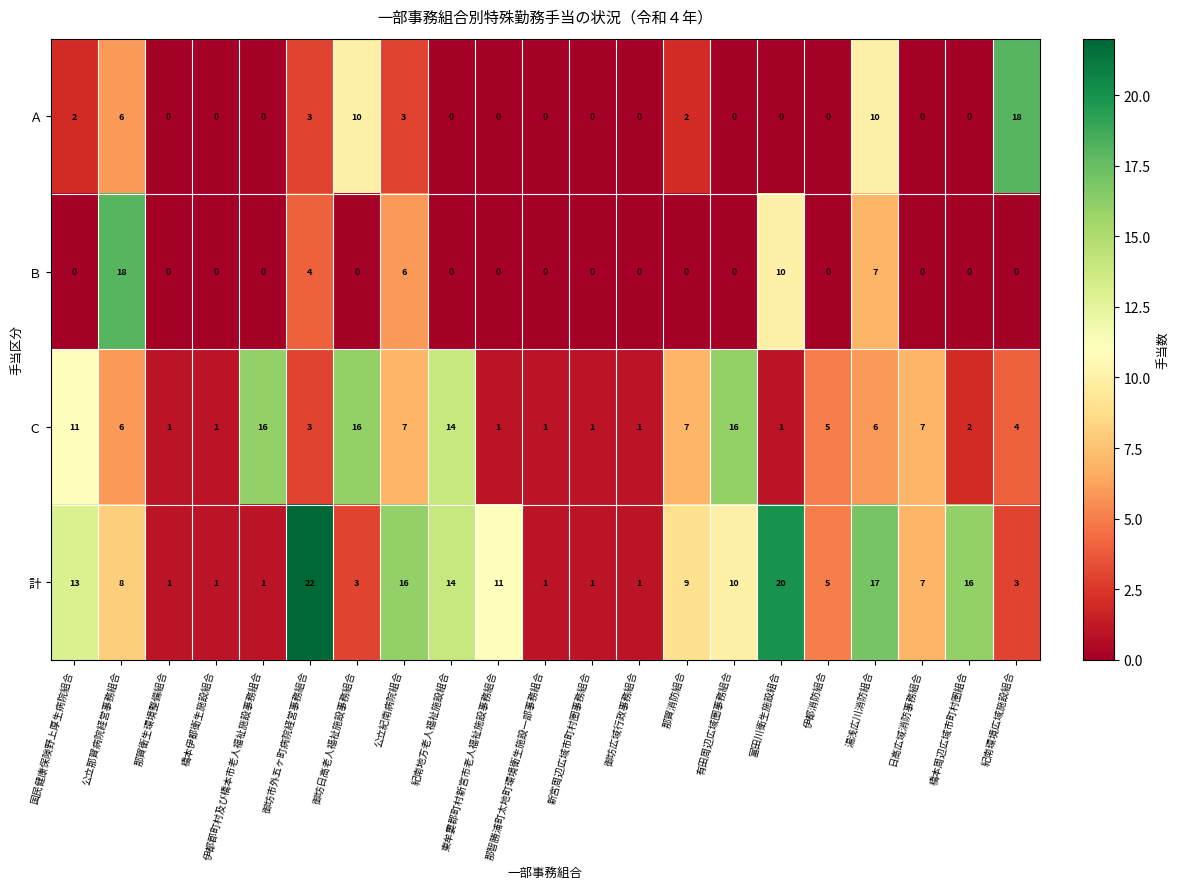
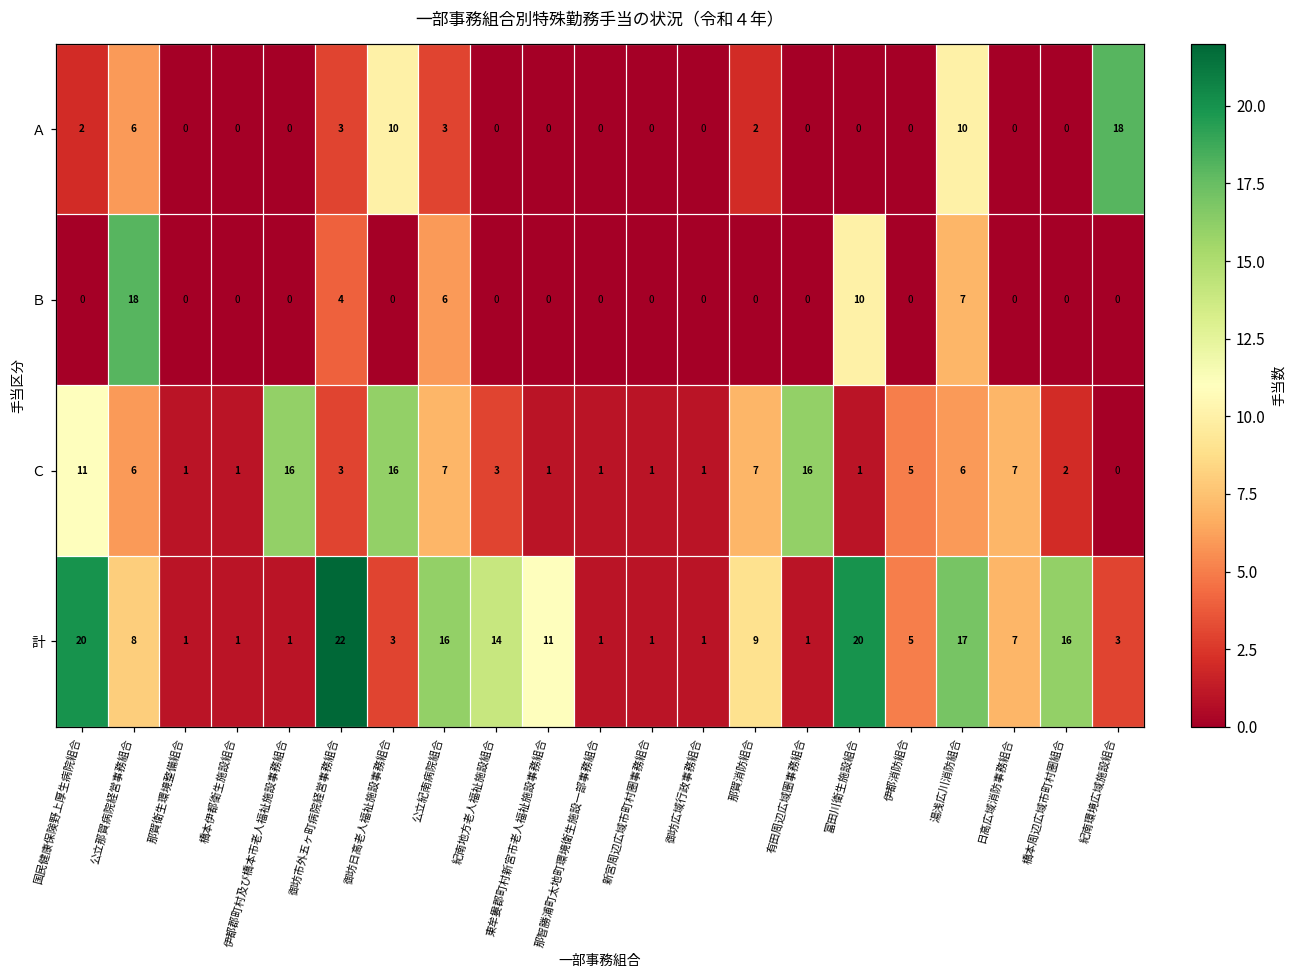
Ｃ, 紀南地方老人福祉施設組合: 14 -> 3
Ｃ, 紀南環境広域施設組合: 4 -> 0
計, 国民健康保険野上厚生病院組合: 13 -> 20
計, 有田周辺広域圏事務組合: 10 -> 1
